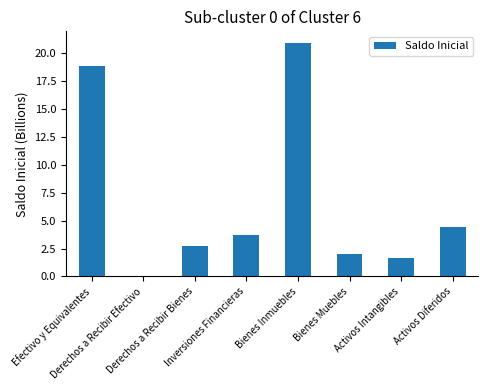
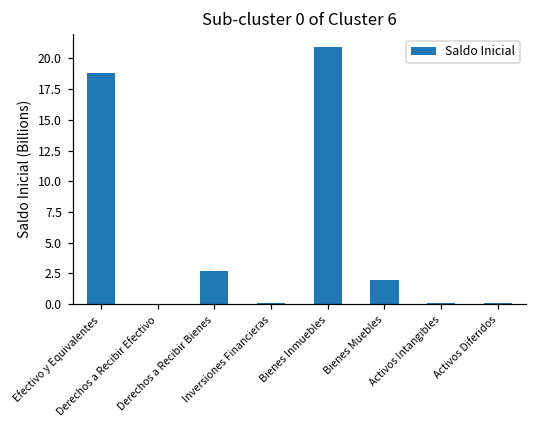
Inversiones Financieras: 3.8 -> 0.1
Activos Intangibles: 1.6 -> 0.1
Activos Diferidos: 4.4 -> 0.1
